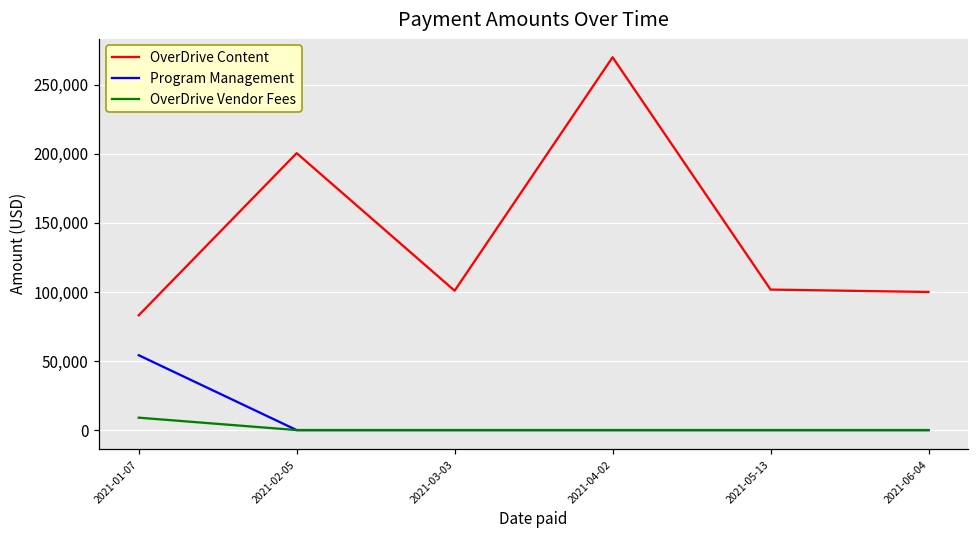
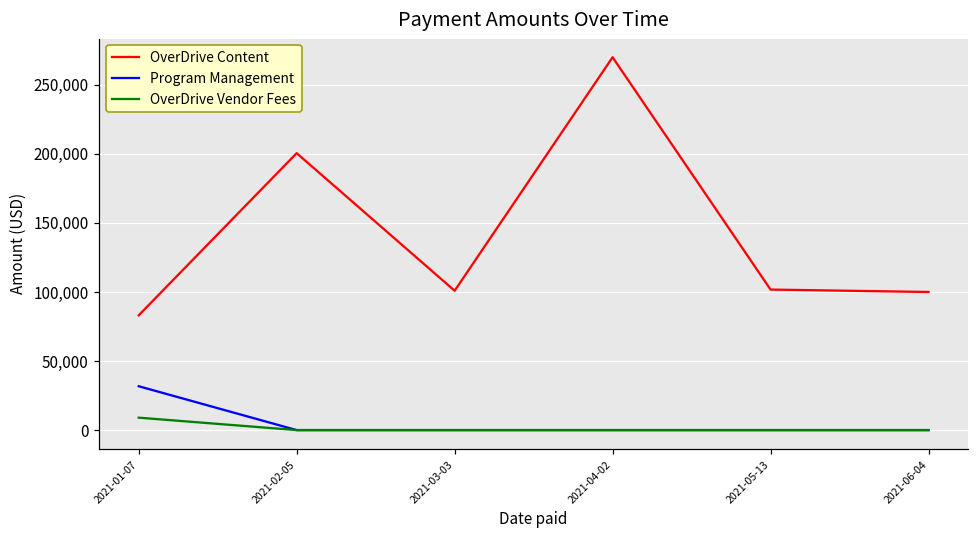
Program Management, 2021-01-07: 54,000 -> 32,000
